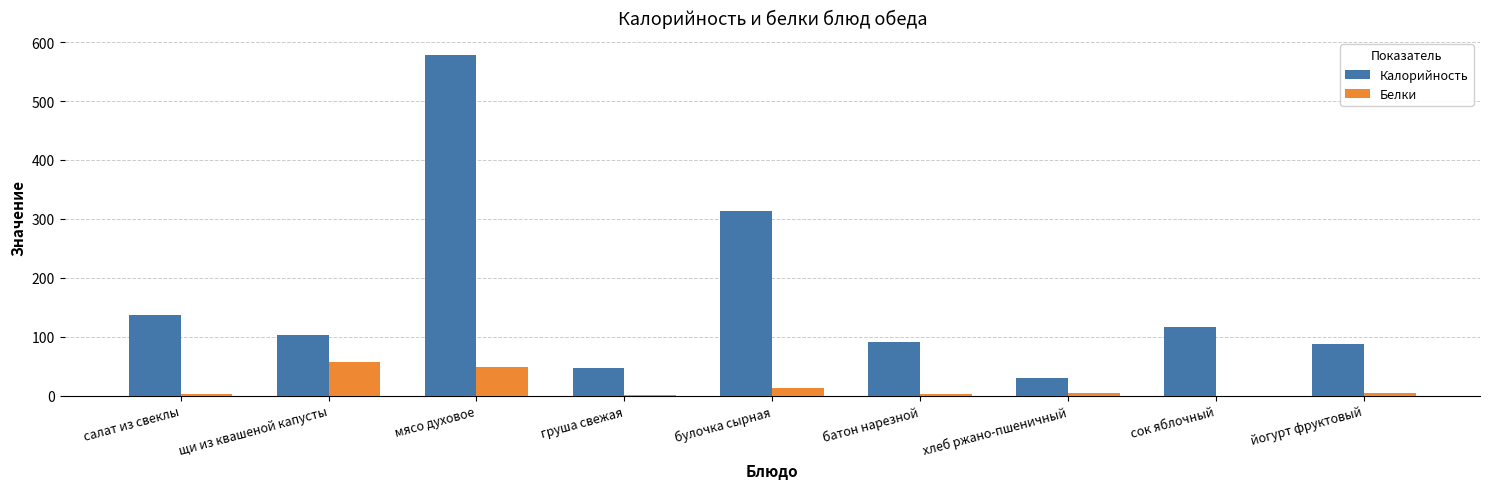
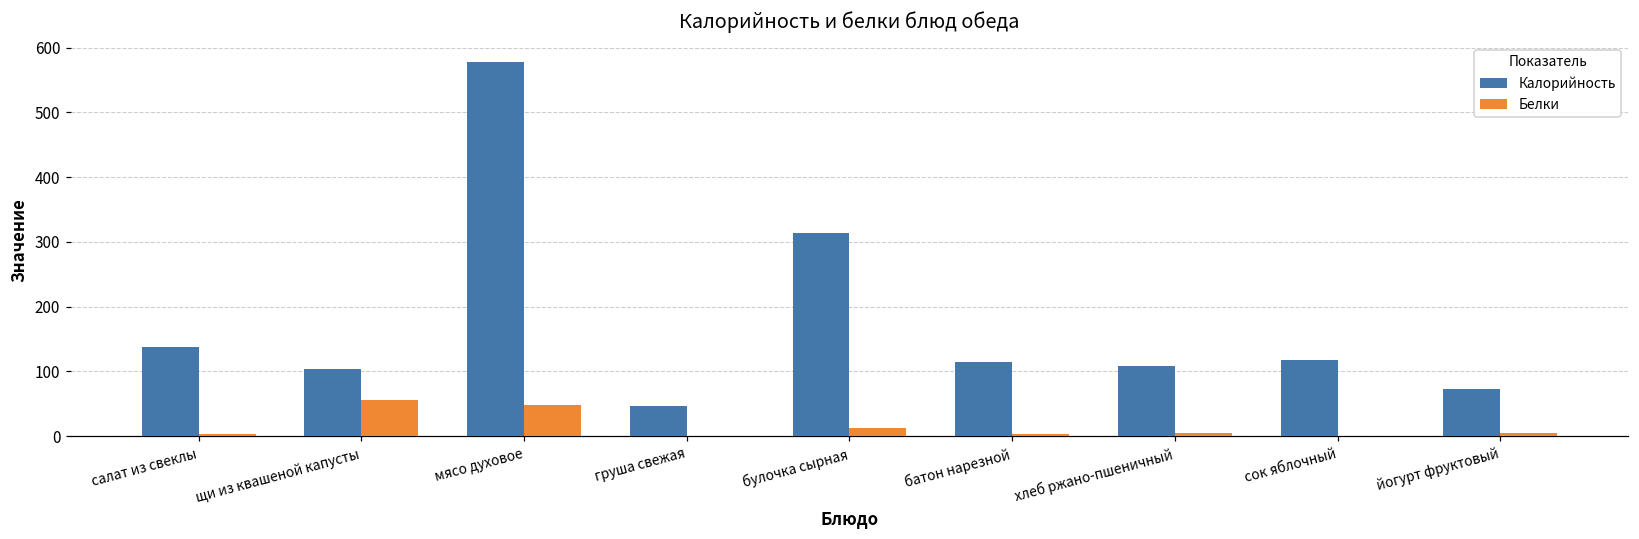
Калорийность, батон нарезной: 90 -> 120
Калорийность, хлеб ржано-пшеничный: 30 -> 110
Калорийность, йогурт фруктовый: 90 -> 70
